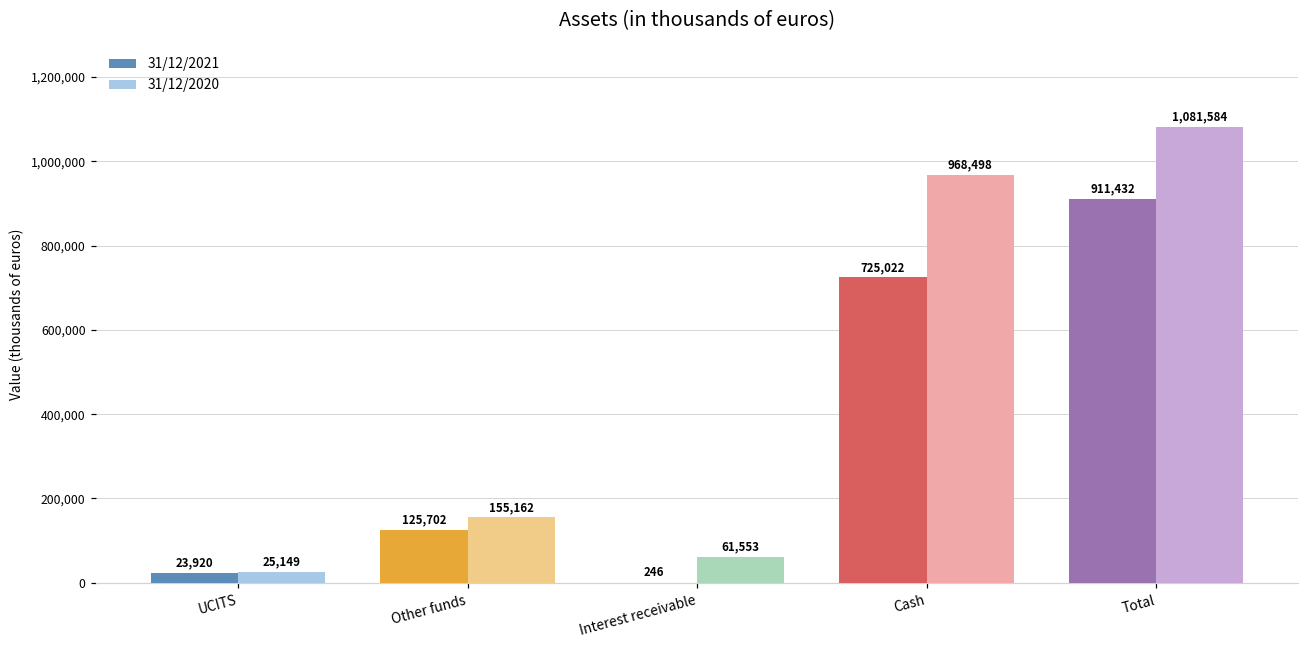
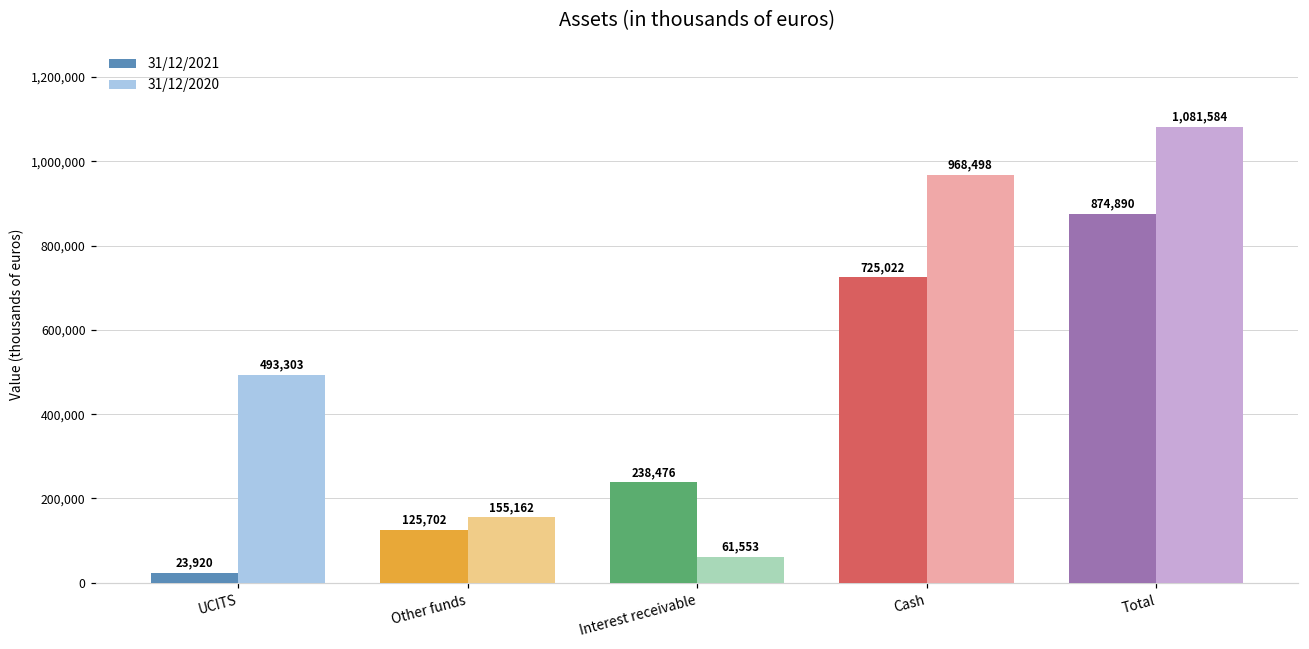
31/12/2020, UCITS: 25,149 -> 493,303
31/12/2021, Interest receivable: 246 -> 238,476
31/12/2021, Total: 911,432 -> 874,890
